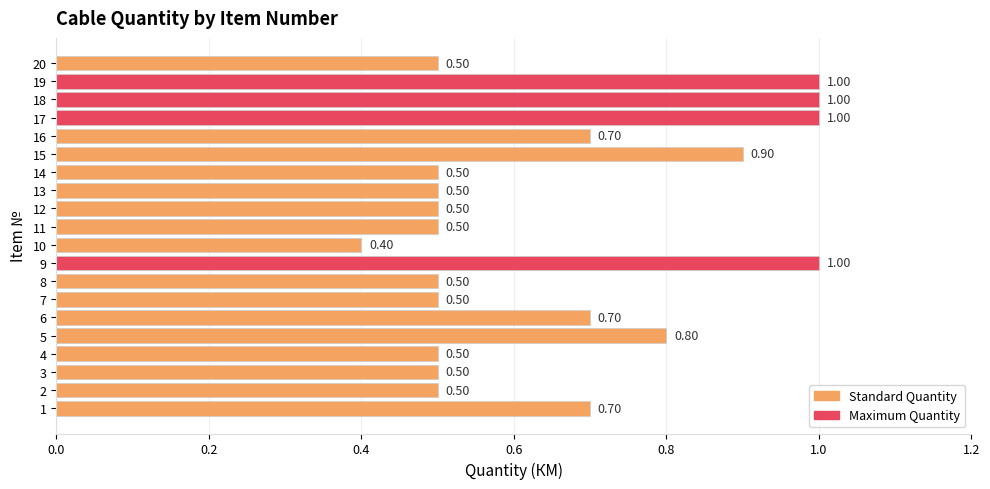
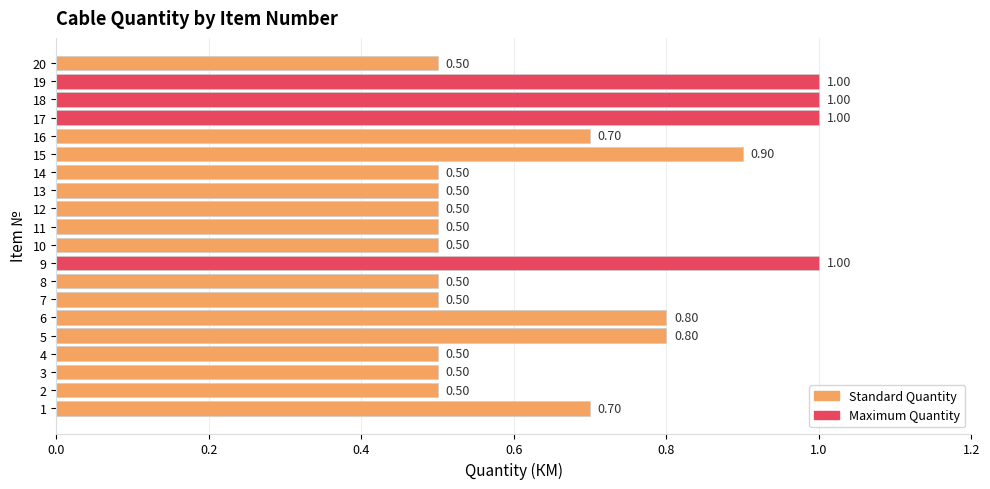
10: 0.40 -> 0.50
6: 0.70 -> 0.80
